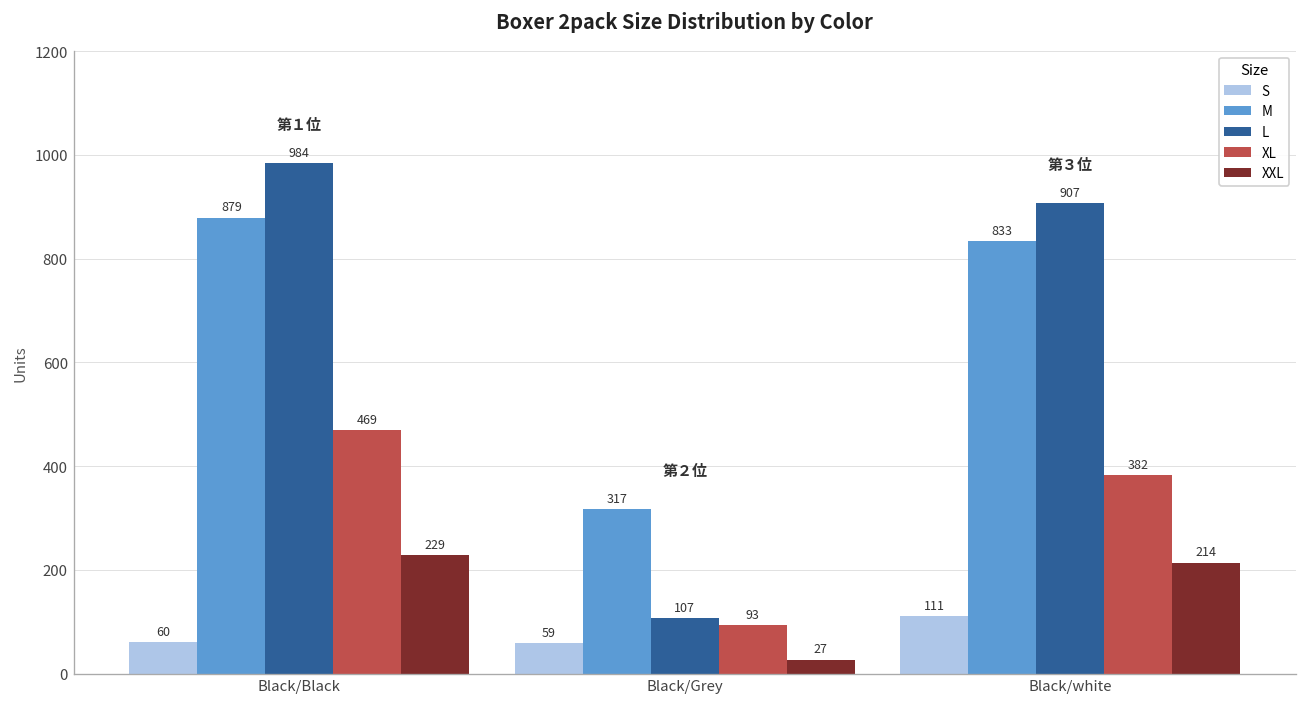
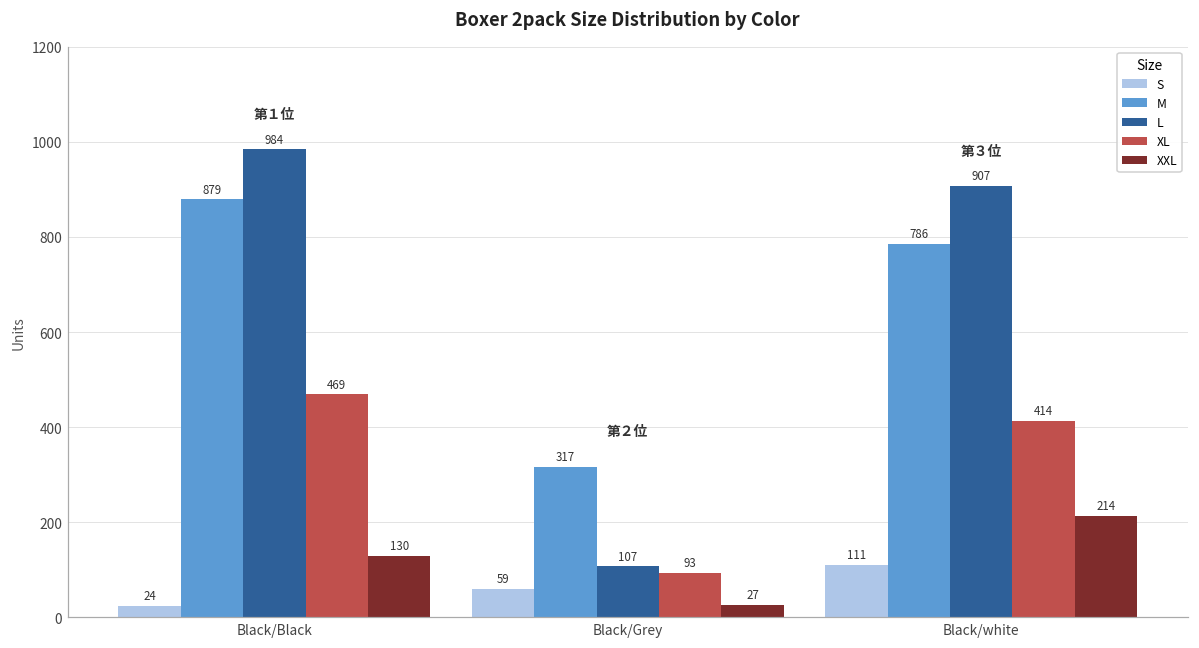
S, Black/Black: 60 -> 24
XXL, Black/Black: 229 -> 130
M, Black/white: 833 -> 786
XL, Black/white: 382 -> 414
